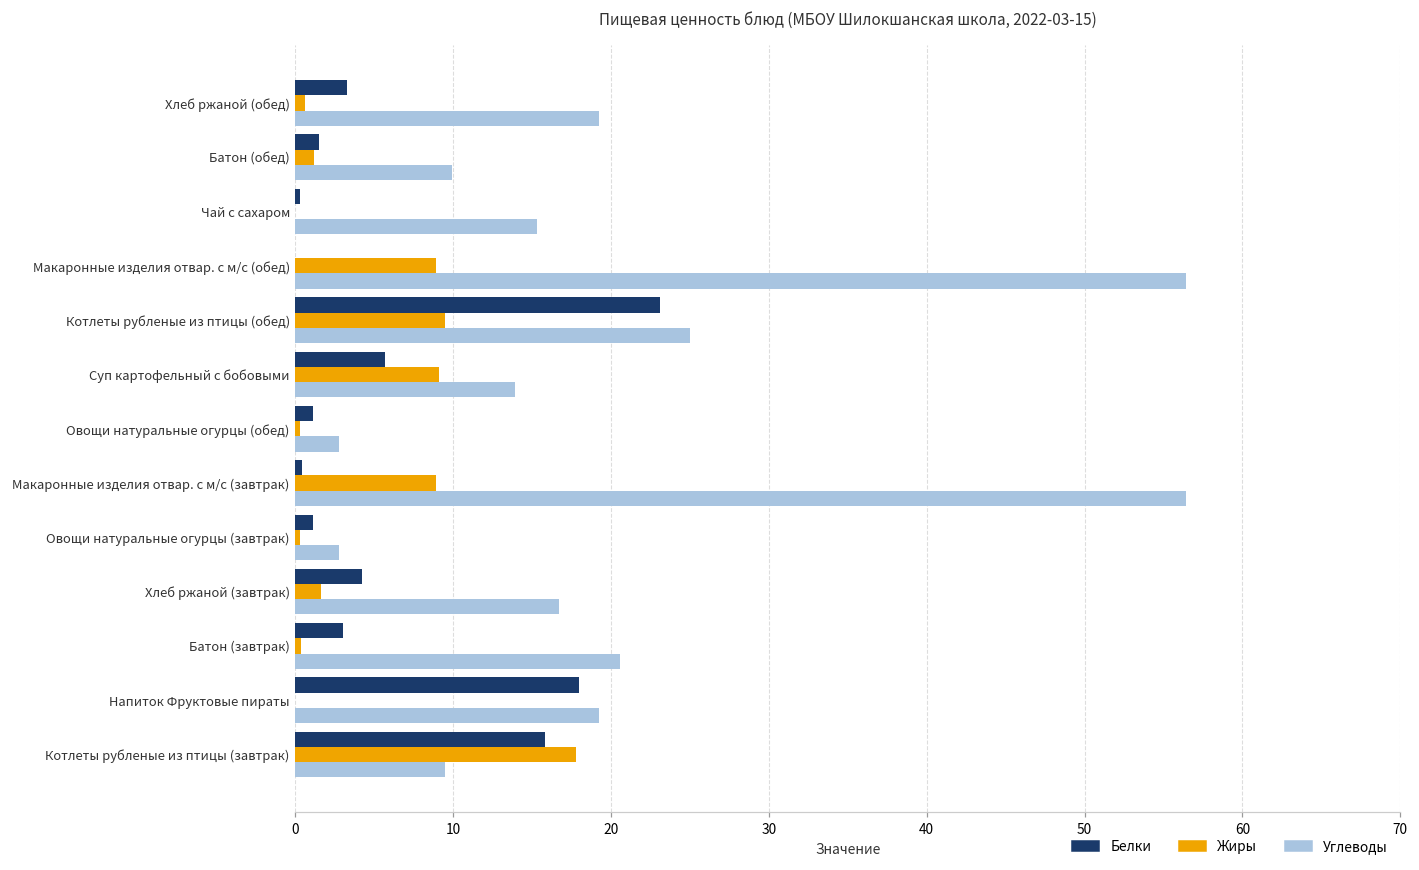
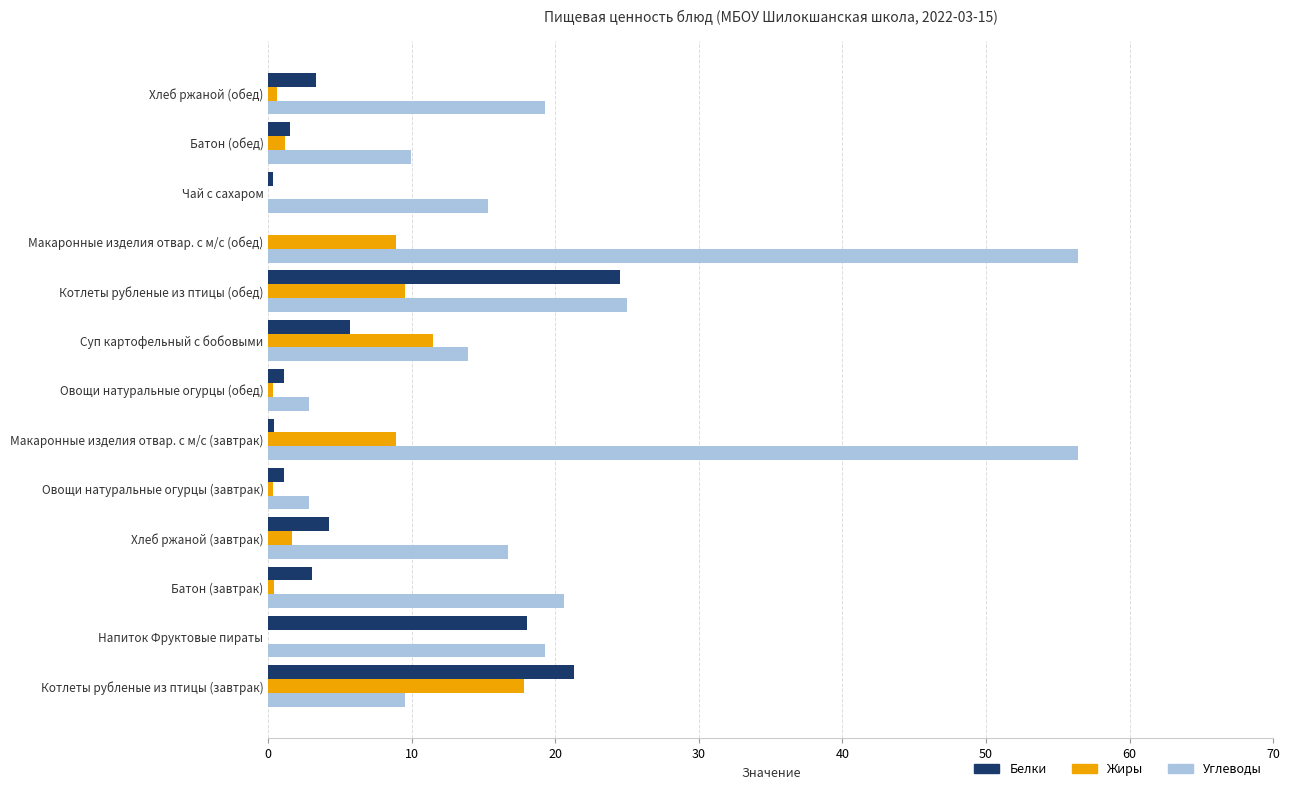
Белки, Котлеты рубленые из птицы (обед): 23.1 -> 24.5
Жиры, Суп картофельный с бобовыми: 9.1 -> 11.5
Белки, Котлеты рубленые из птицы (завтрак): 15.8 -> 21.3
